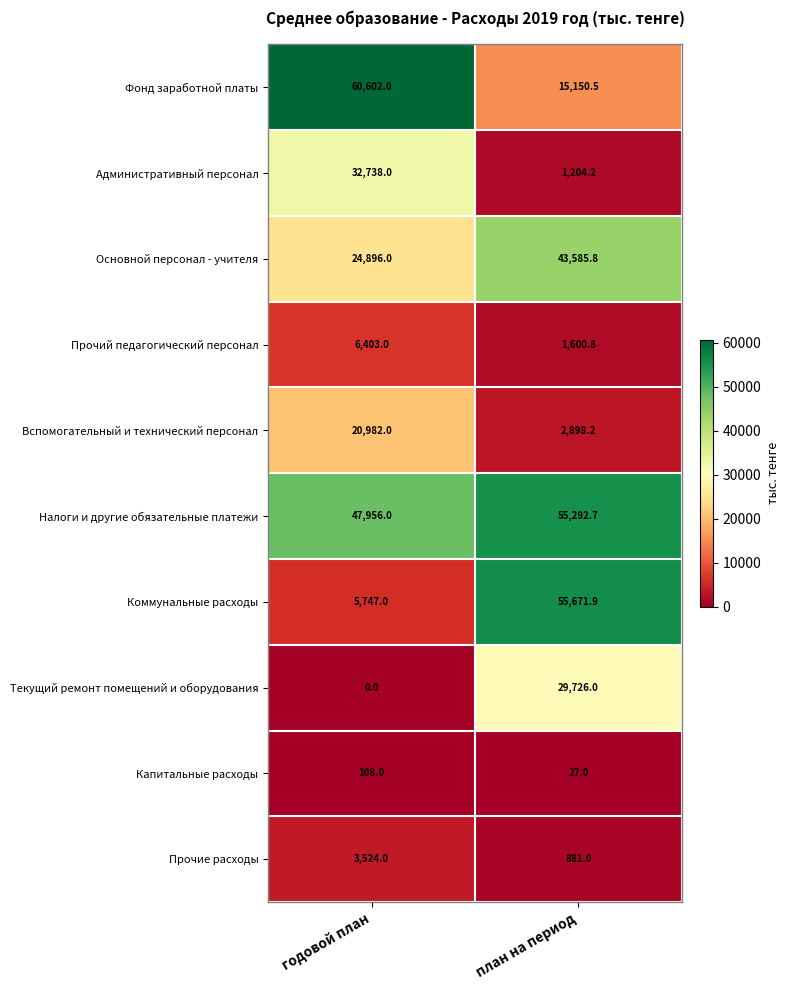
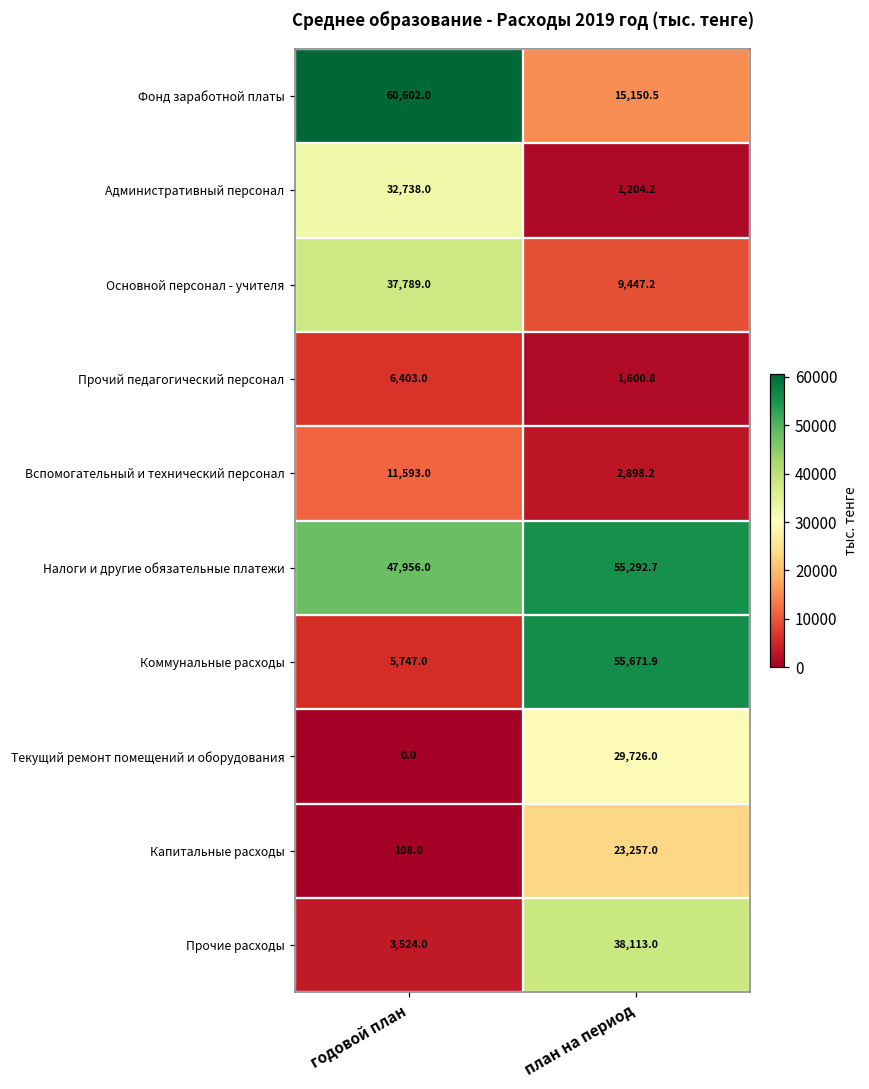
Основной персонал - учителя, годовой план: 24,896.0 -> 37,789.0
Основной персонал - учителя, план на период: 43,585.8 -> 9,447.2
Вспомогательный и технический персонал, годовой план: 20,982.0 -> 11,593.0
Капитальные расходы, план на период: 27.0 -> 23,257.0
Прочие расходы, план на период: 881.0 -> 38,113.0
